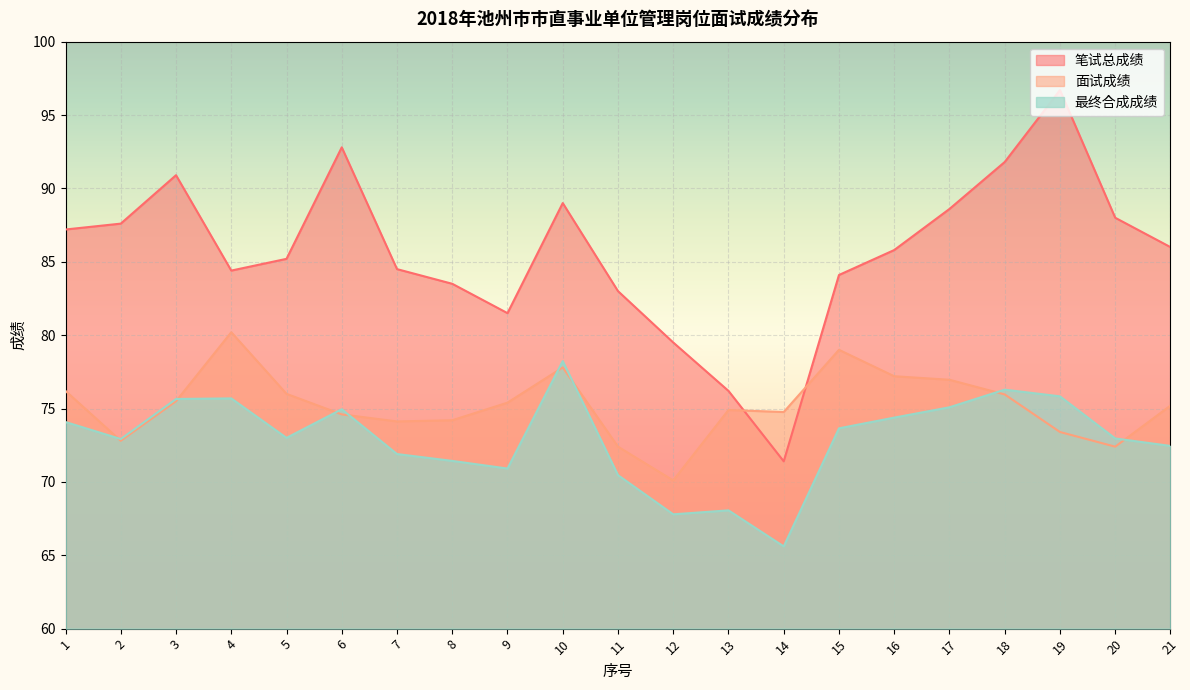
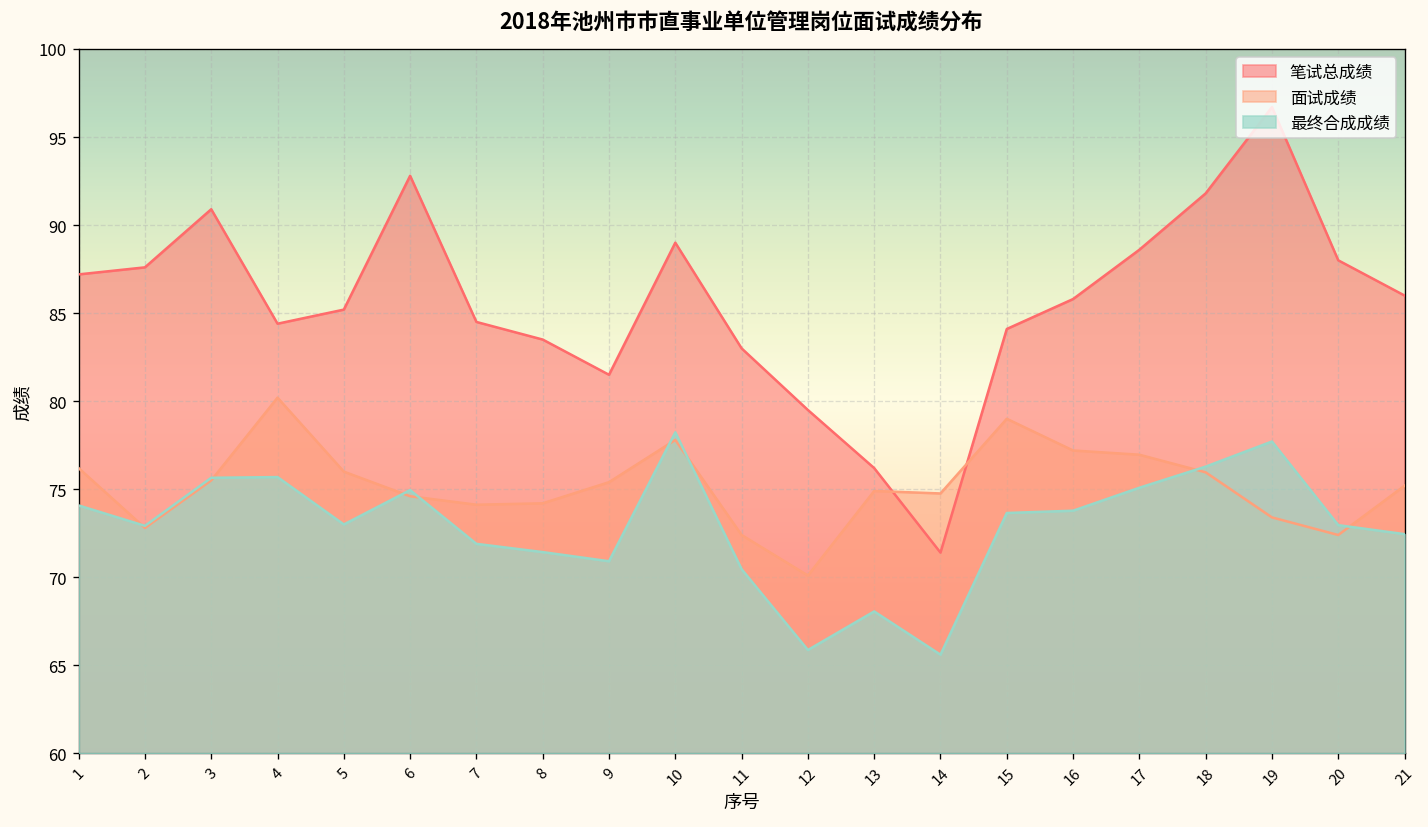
最终合成成绩, 12: 67.8 -> 65.9
最终合成成绩, 16: 74.4 -> 73.8
最终合成成绩, 19: 75.8 -> 77.7
